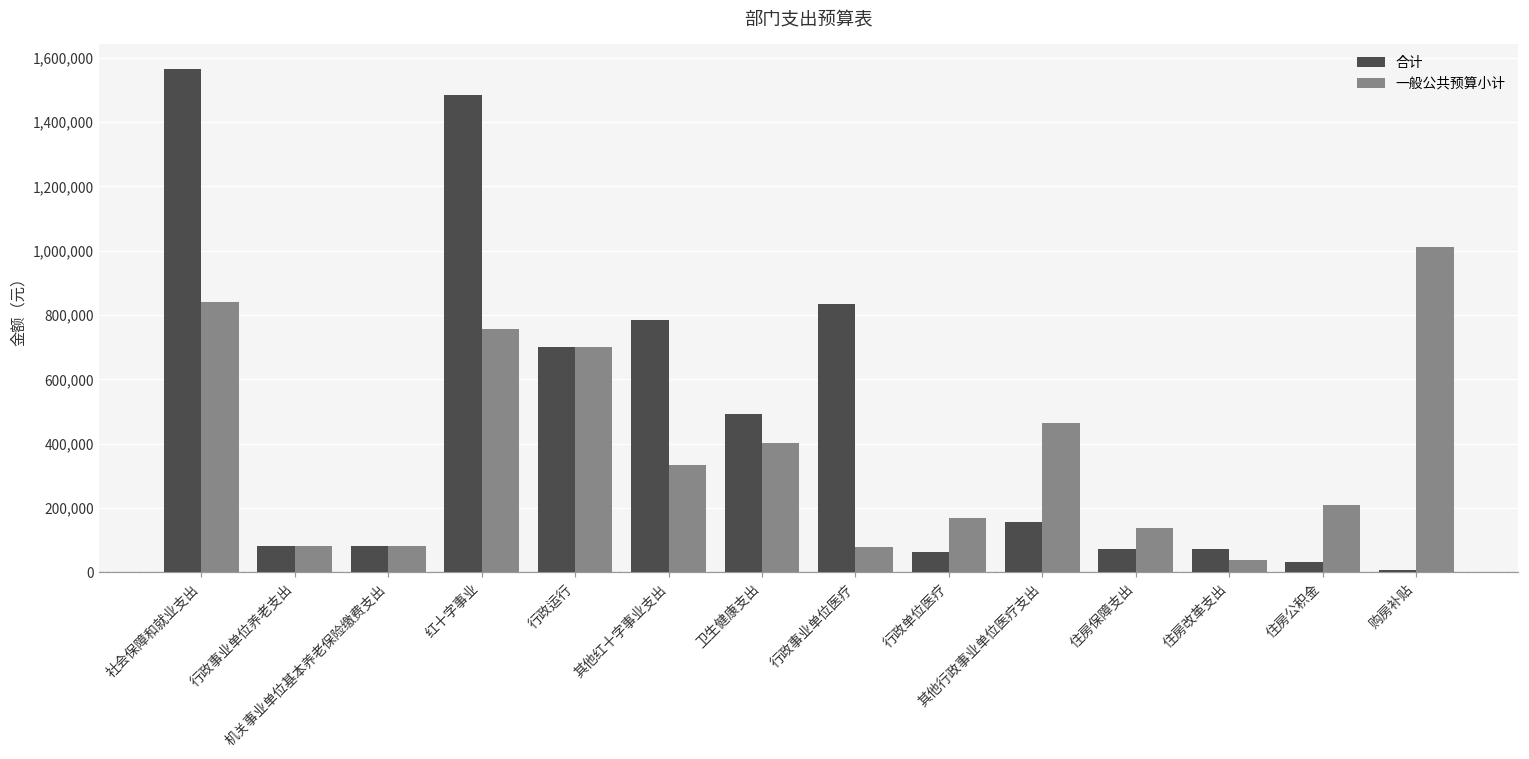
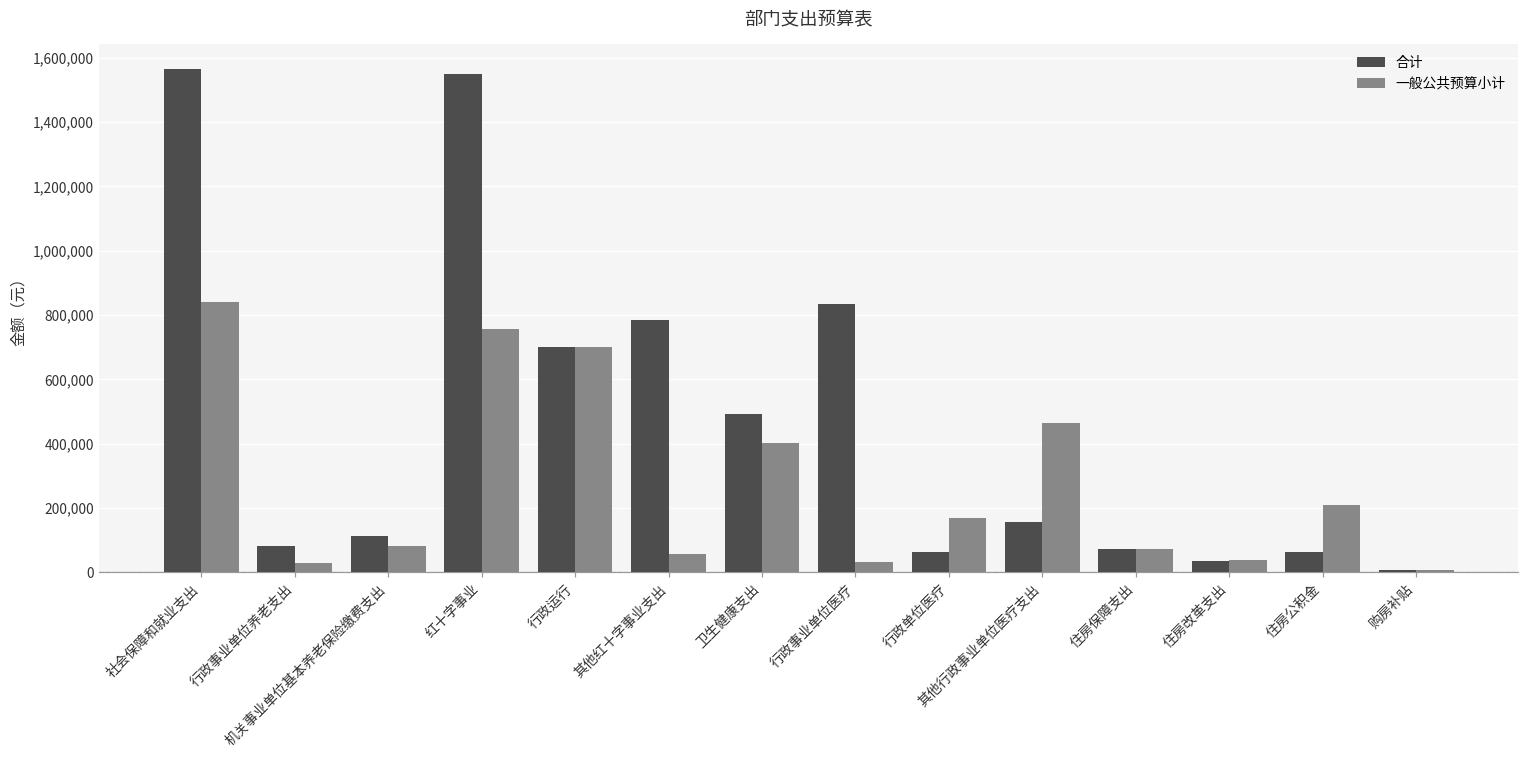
一般公共预算小计, 行政事业单位养老支出: 80,000 -> 30,000
合计, 机关事业单位基本养老保险缴费支出: 80,000 -> 110,000
合计, 红十字事业: 1,480,000 -> 1,550,000
一般公共预算小计, 其他红十字事业支出: 330,000 -> 60,000
一般公共预算小计, 行政事业单位医疗: 80,000 -> 30,000
一般公共预算小计, 住房保障支出: 140,000 -> 70,000
合计, 住房改革支出: 70,000 -> 30,000
合计, 住房公积金: 30,000 -> 60,000
一般公共预算小计, 购房补贴: 1,010,000 -> 10,000
